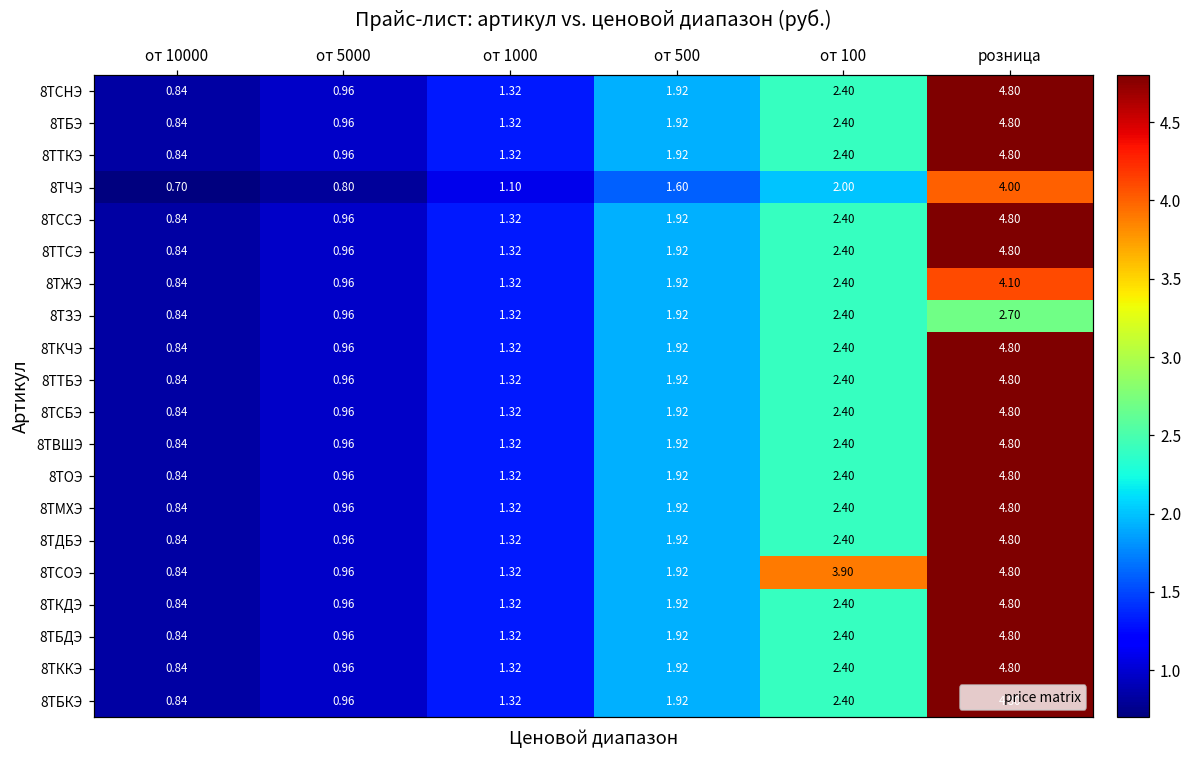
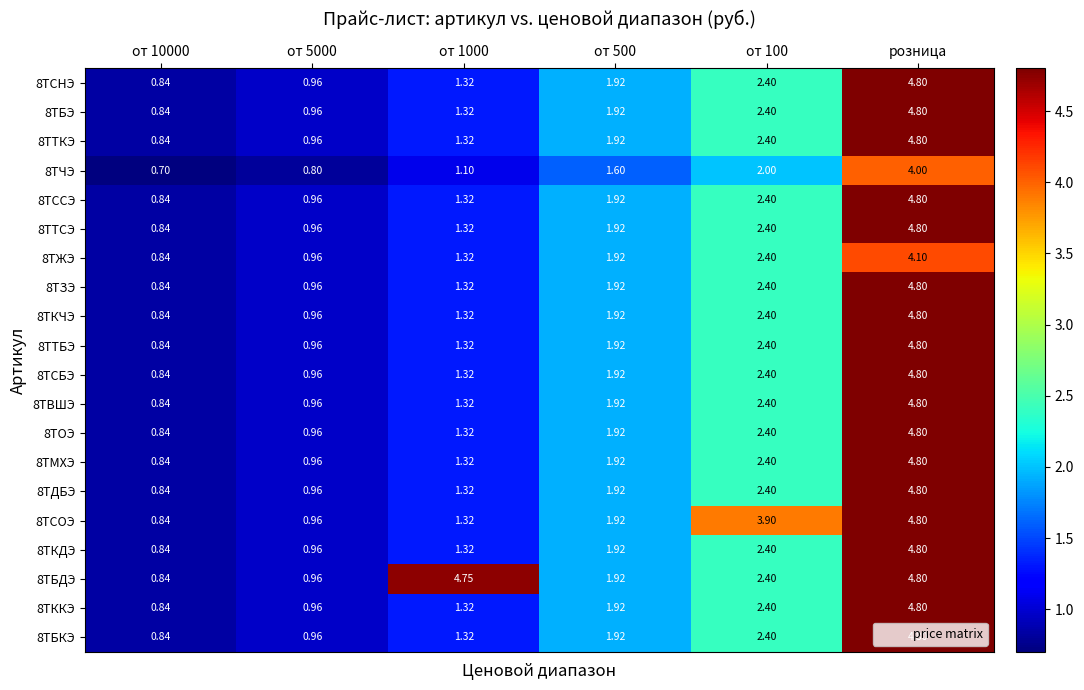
8ТЗЭ, розница: 2.70 -> 4.80
8ТБДЭ, от 1000: 1.32 -> 4.75
